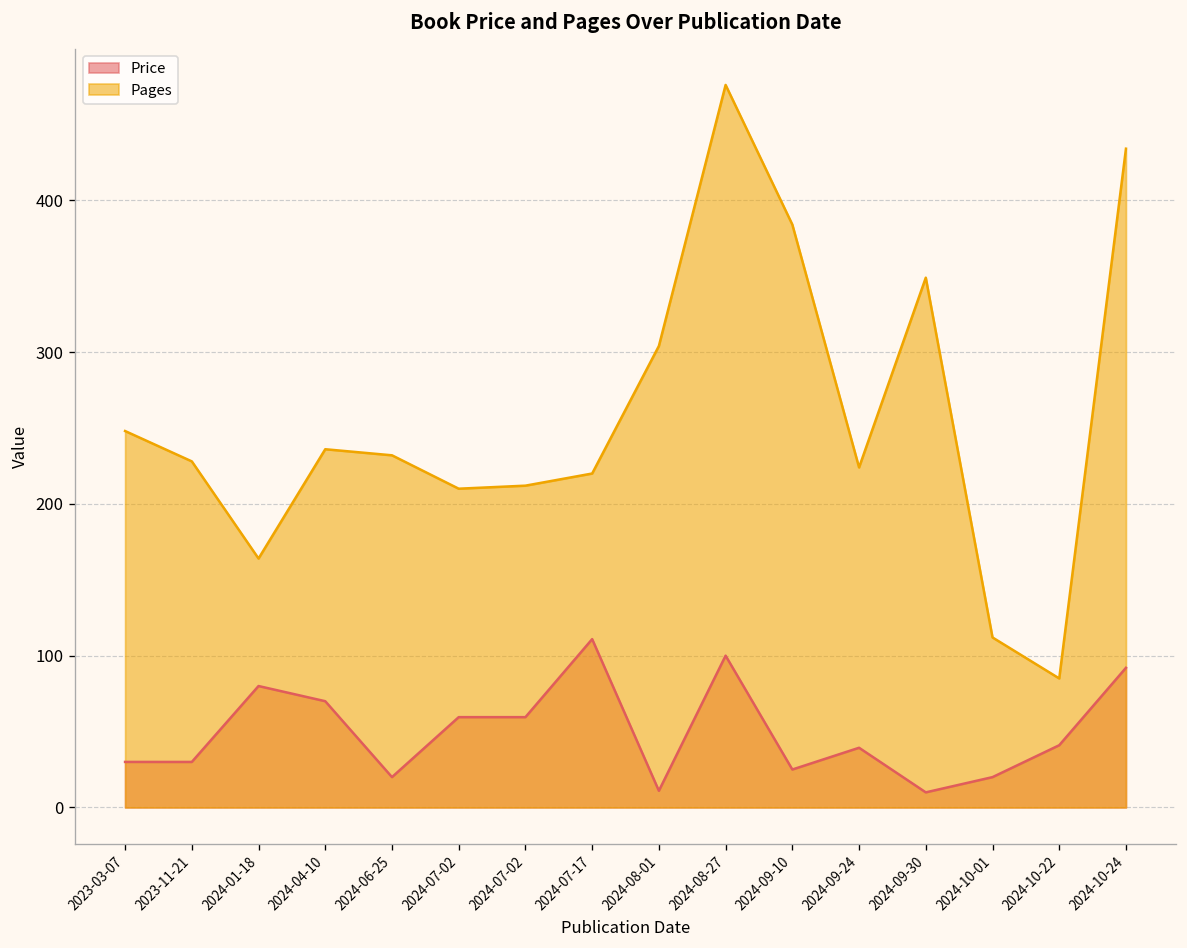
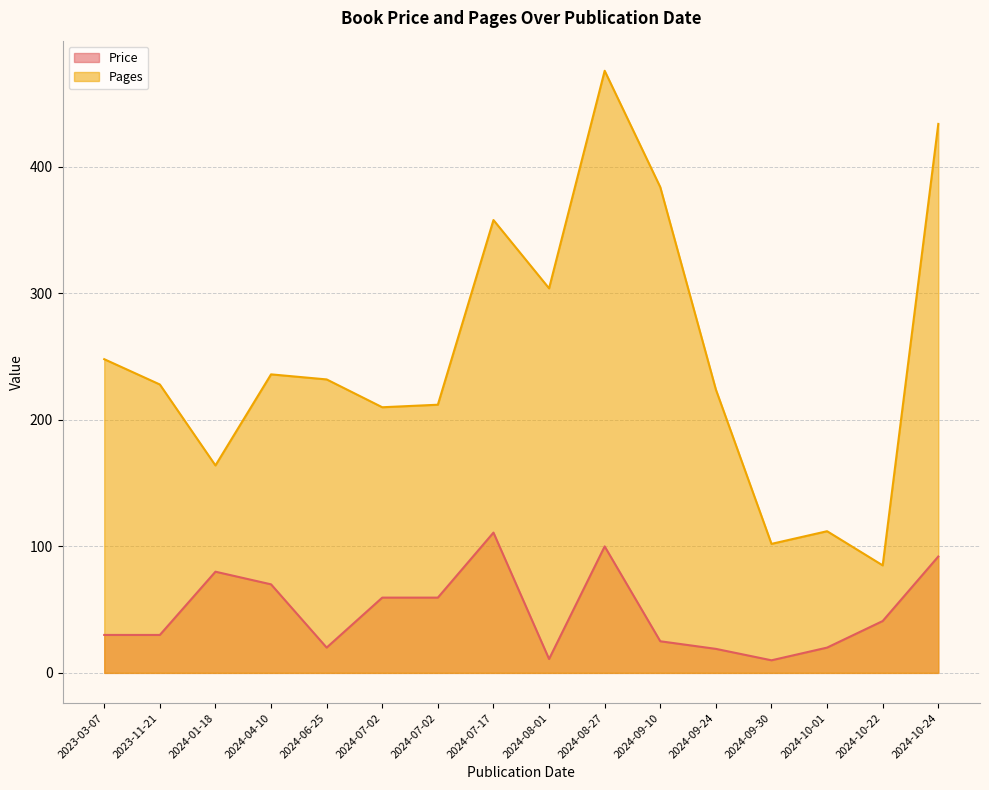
Pages, 2024-07-17: 220 -> 358
Price, 2024-09-24: 39 -> 19
Pages, 2024-09-30: 349 -> 102
